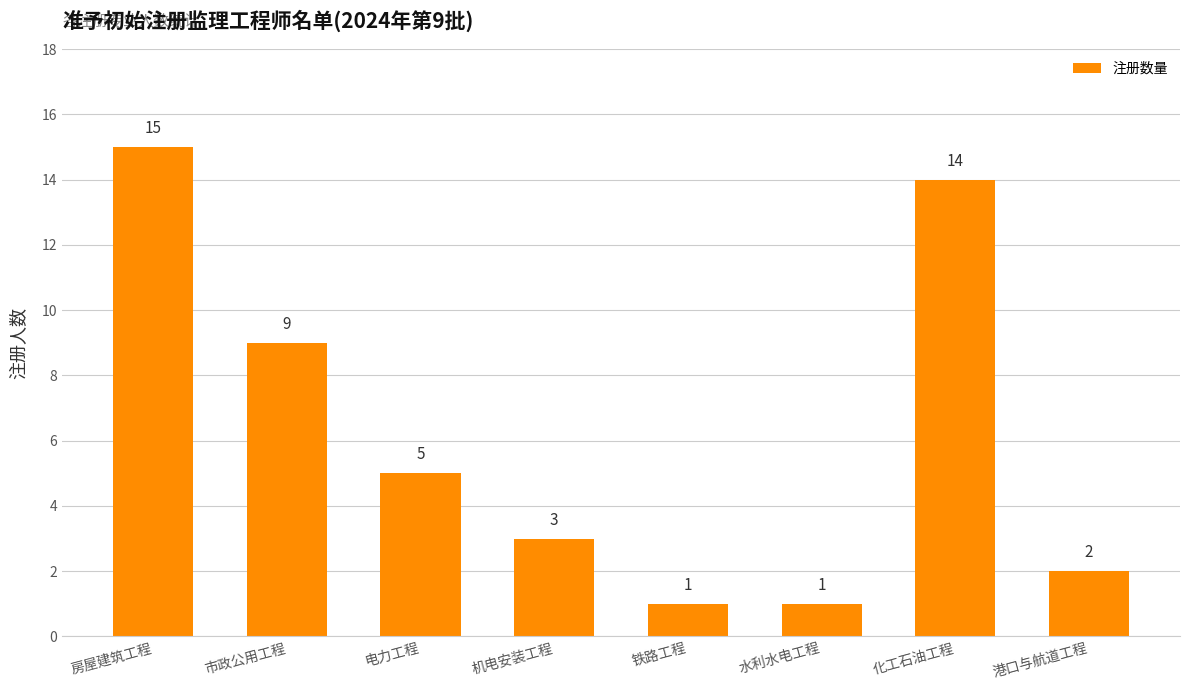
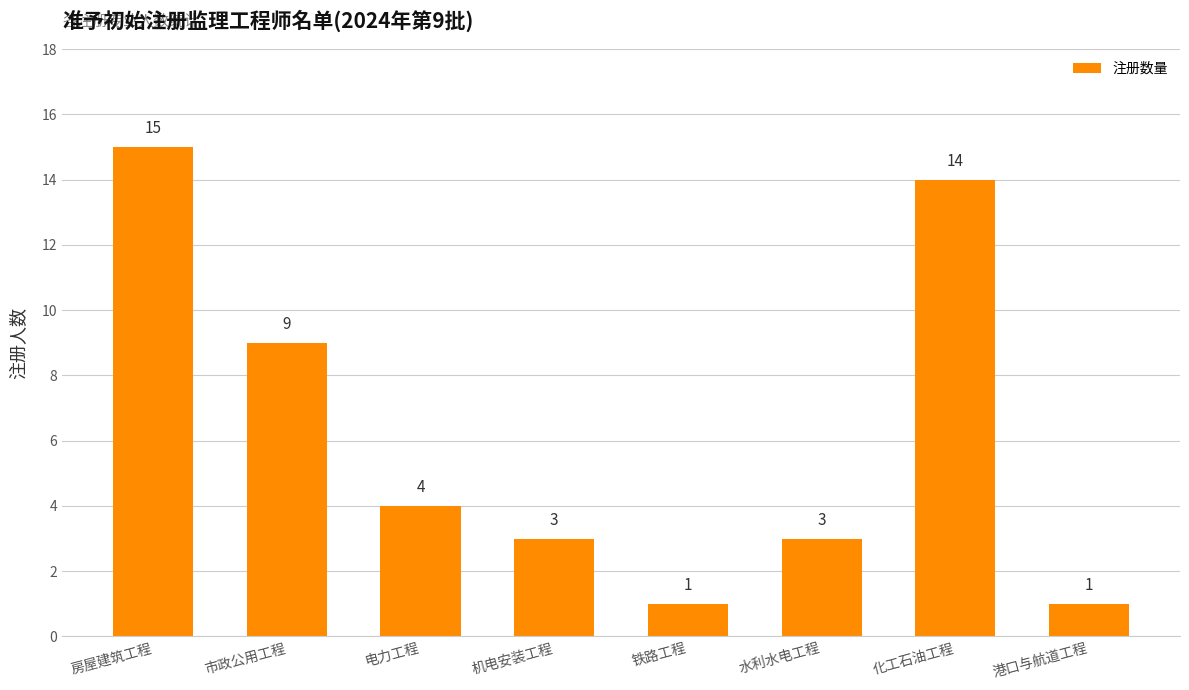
电力工程: 5 -> 4
水利水电工程: 1 -> 3
港口与航道工程: 2 -> 1
